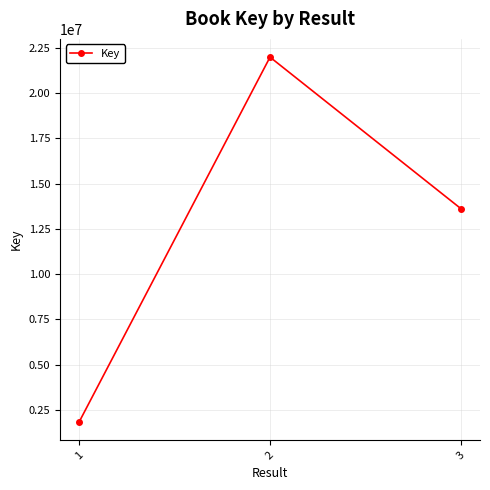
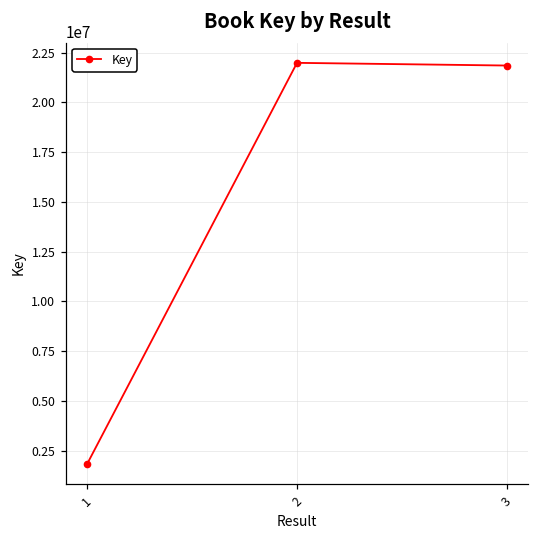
3: 13600000 -> 21900000
